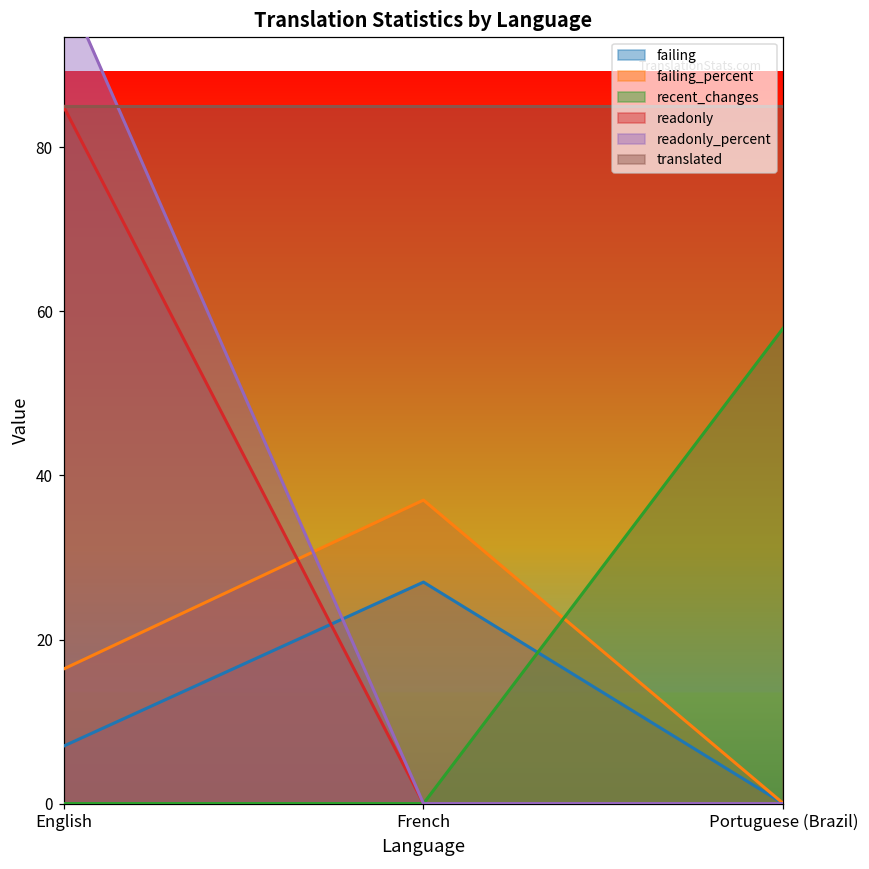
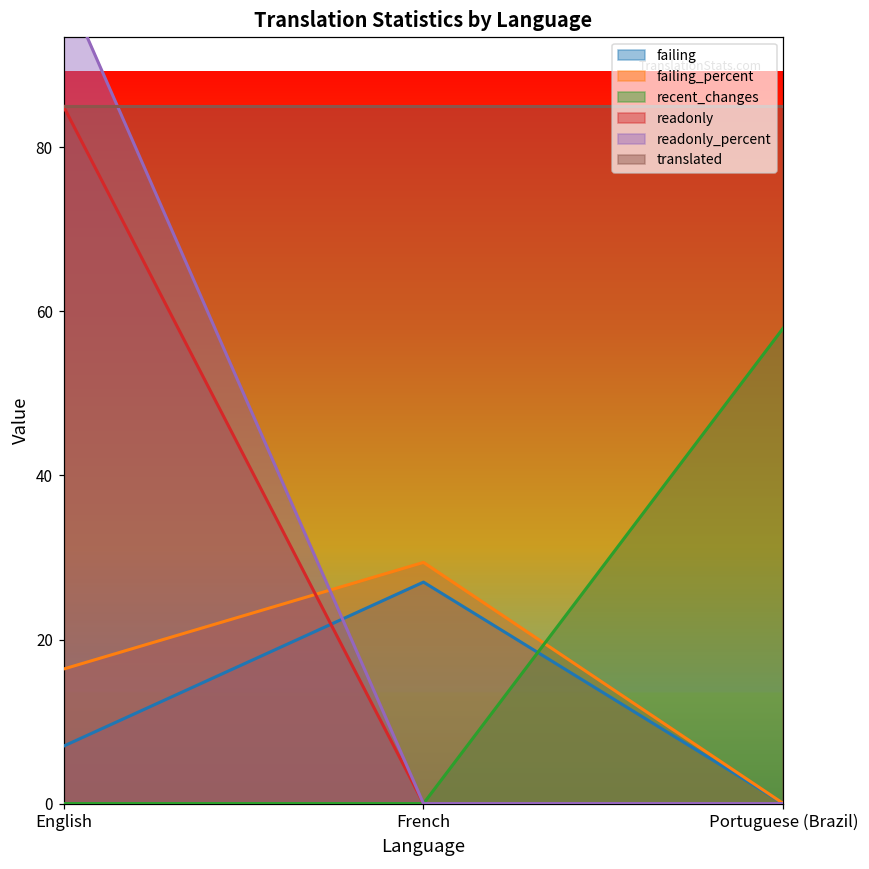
failing_percent, French: 37 -> 29
